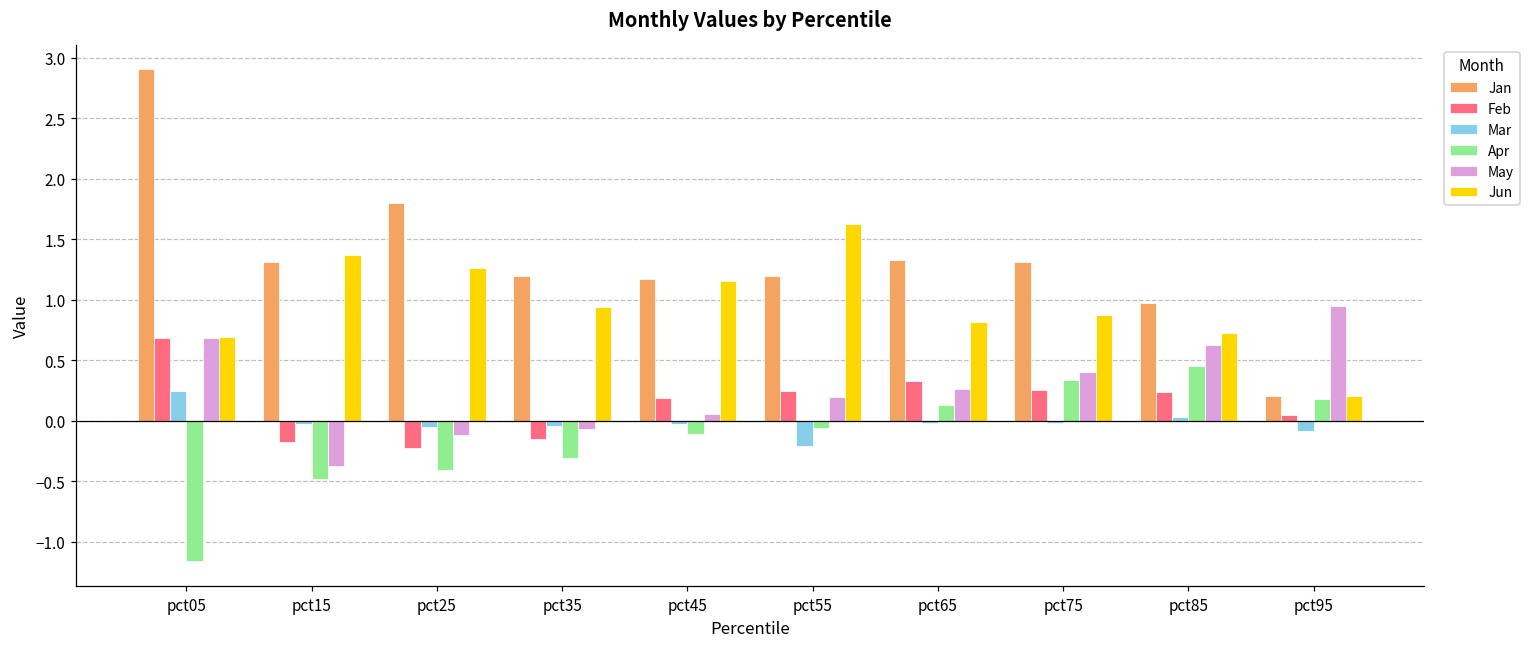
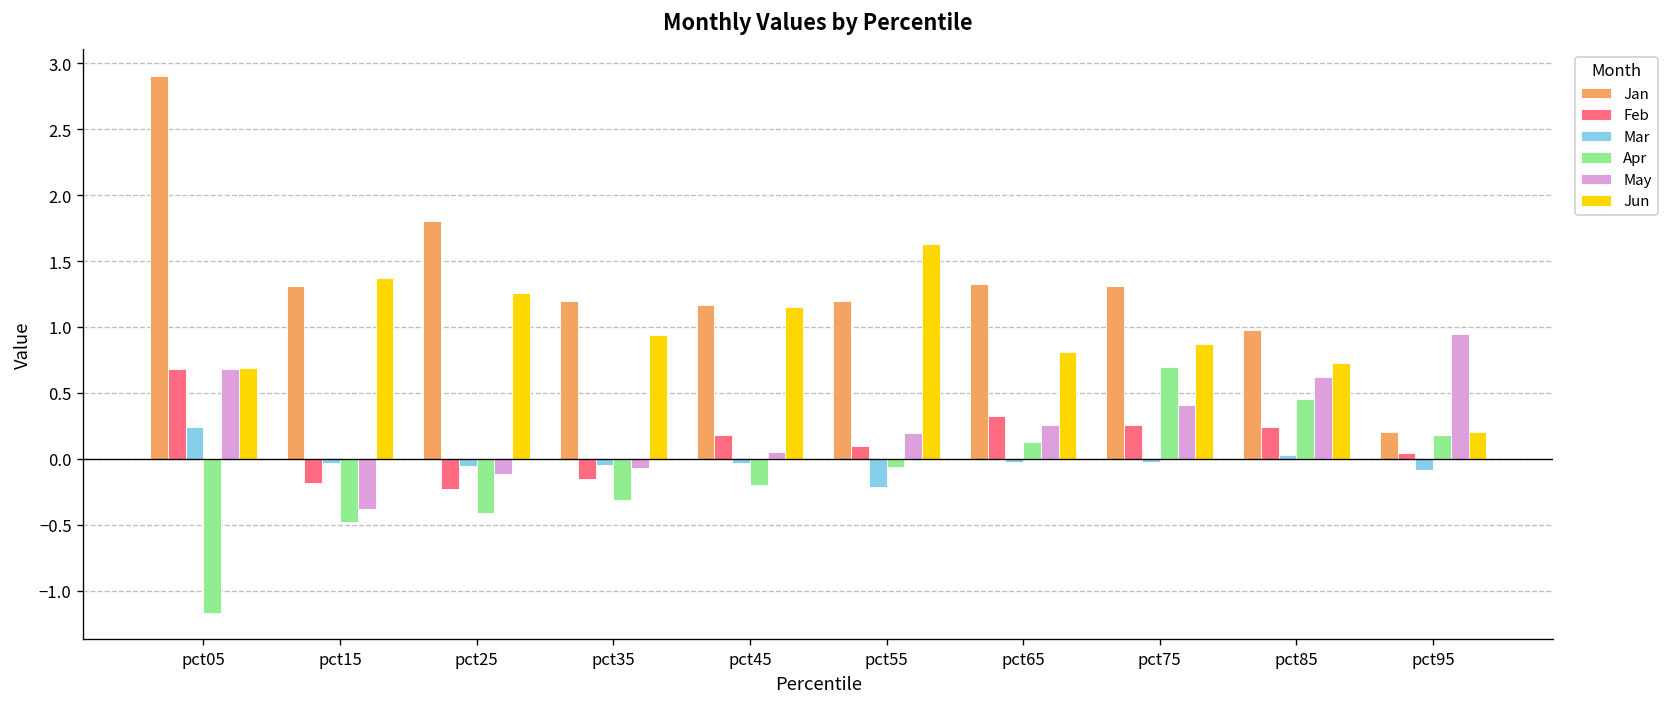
Apr, pct45: -0.11 -> -0.19
Feb, pct55: 0.24 -> 0.10
Apr, pct75: 0.33 -> 0.70
